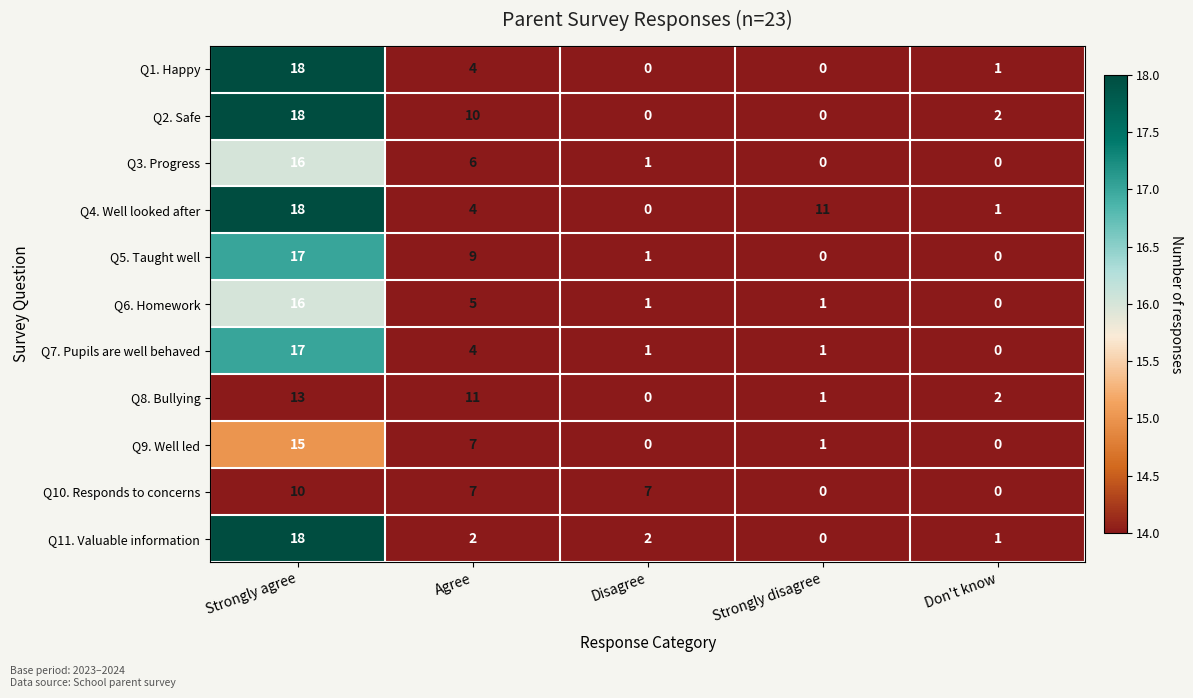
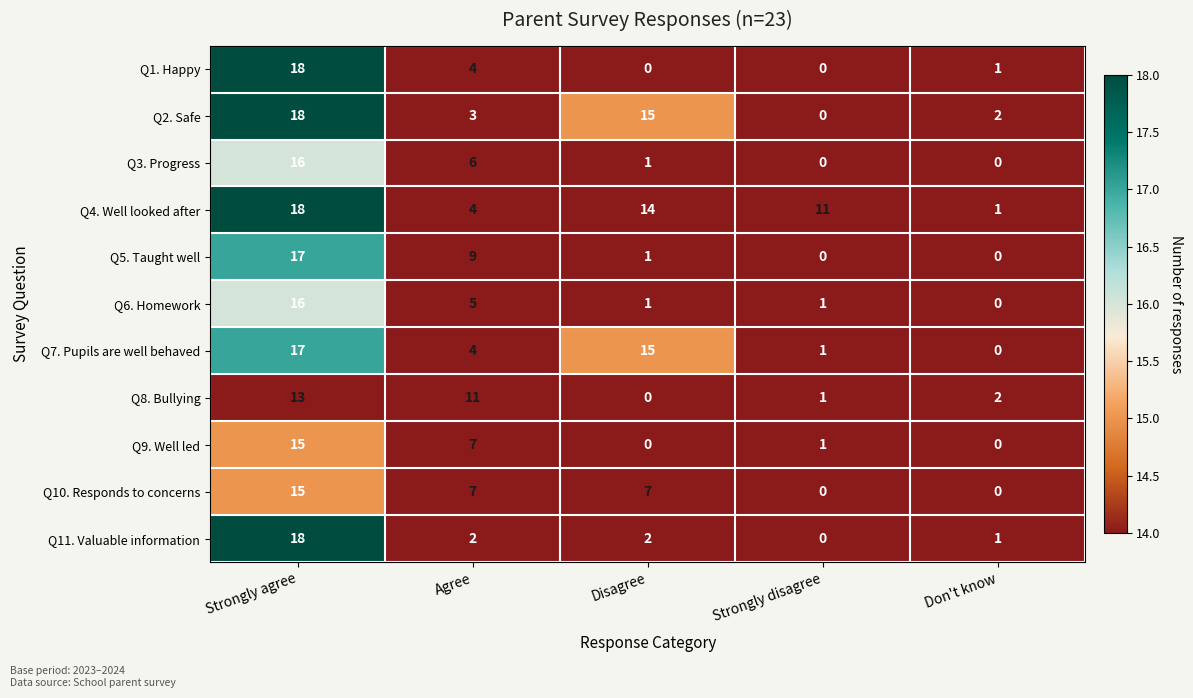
Q2. Safe, Agree: 10 -> 3
Q2. Safe, Disagree: 0 -> 15
Q4. Well looked after, Disagree: 0 -> 14
Q7. Pupils are well behaved, Disagree: 1 -> 15
Q10. Responds to concerns, Strongly agree: 10 -> 15
